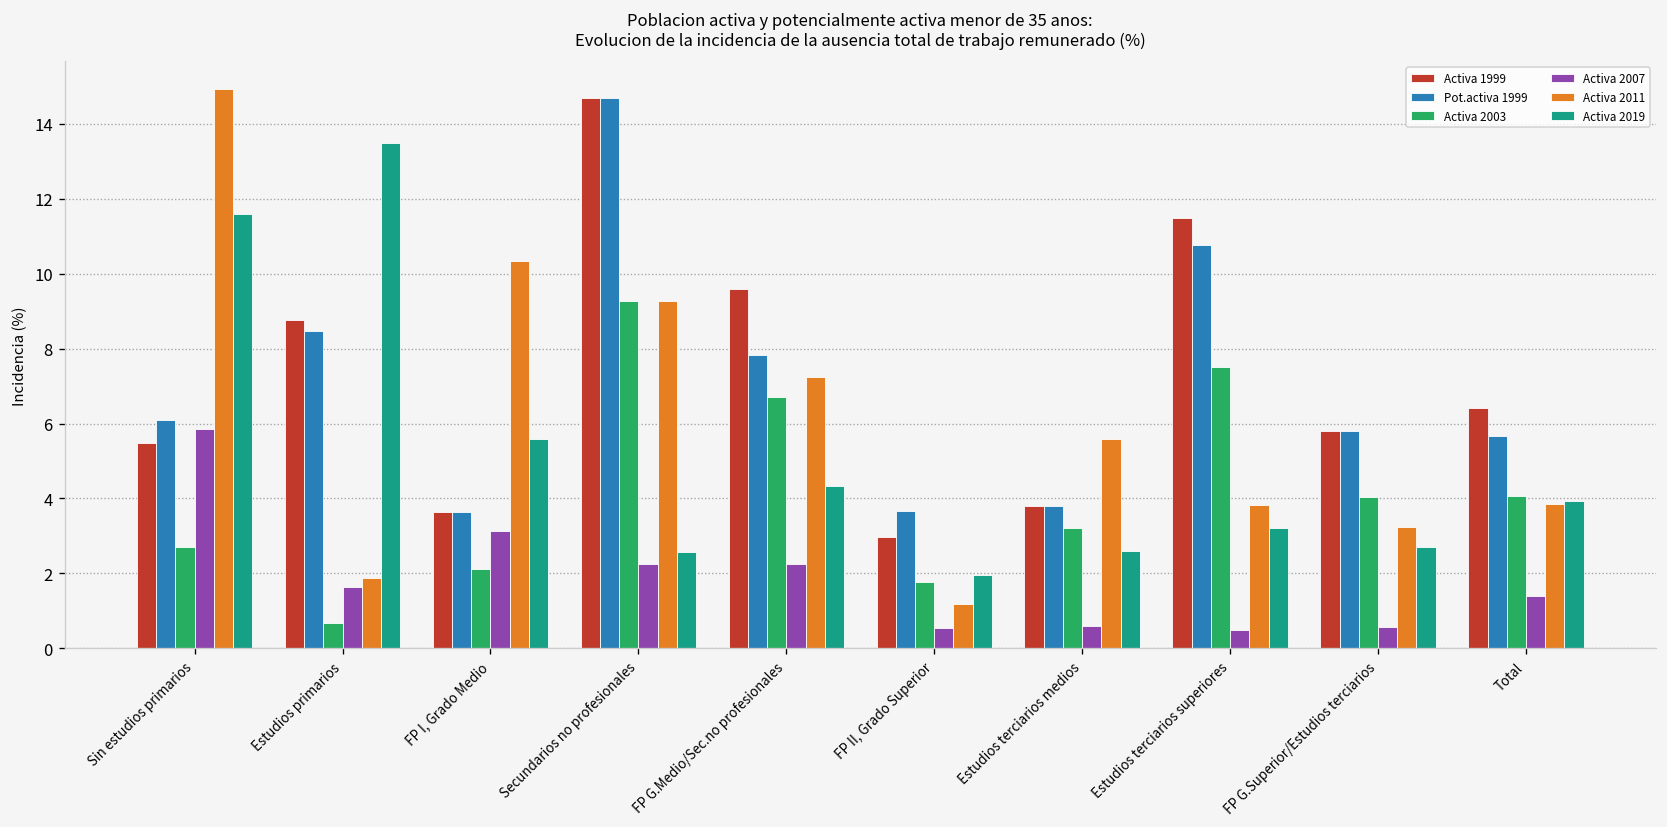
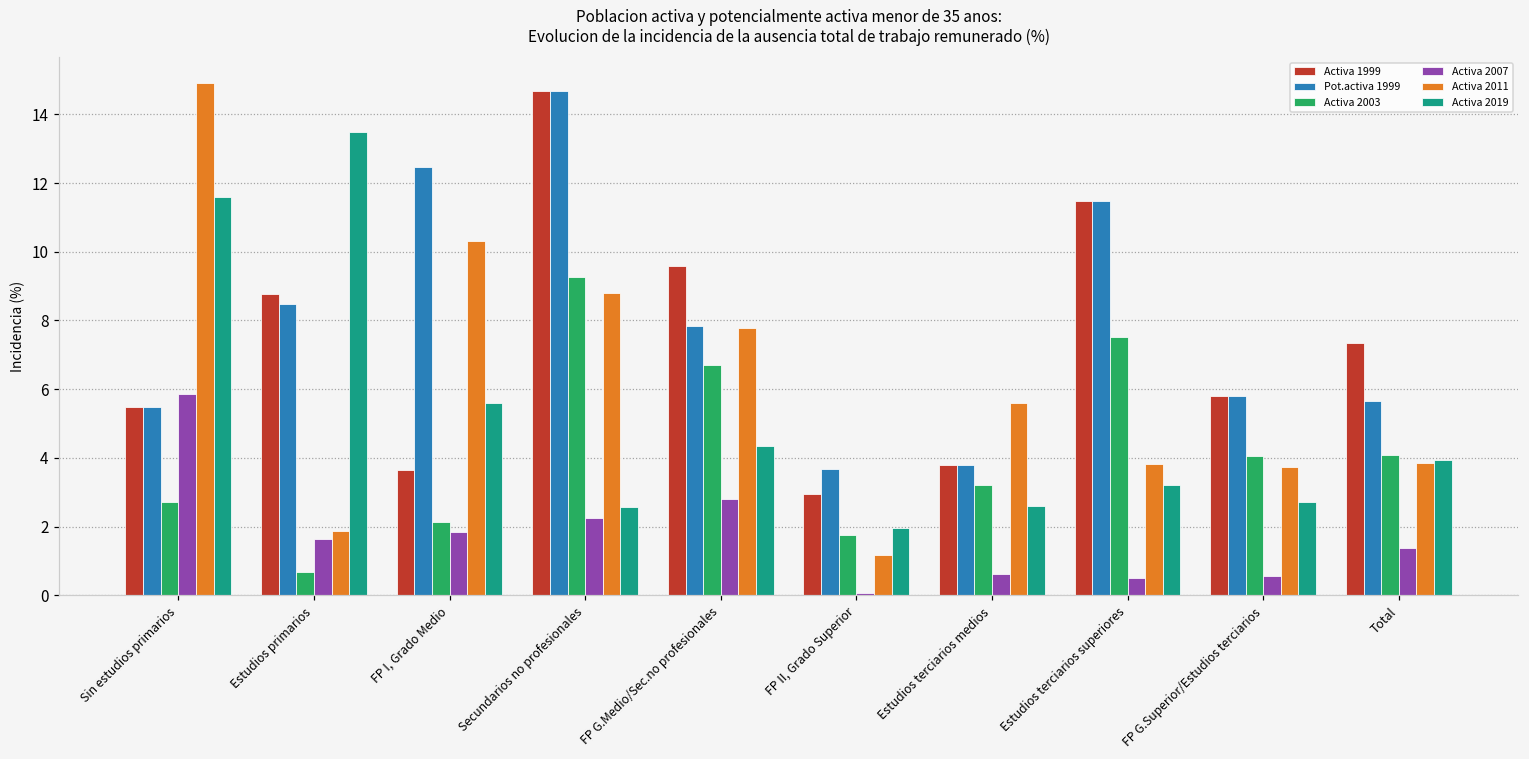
Pot.activa 1999, Sin estudios primarios: 6.1 -> 5.5
Pot.activa 1999, FP I, Grado Medio: 3.6 -> 12.5
Activa 2007, FP I, Grado Medio: 3.1 -> 1.9
Activa 2011, Secundarios no profesionales: 9.3 -> 8.8
Activa 2007, FP G.Medio/Sec.no profesionales: 2.2 -> 2.8
Activa 2011, FP G.Medio/Sec.no profesionales: 7.2 -> 7.8
Activa 2007, FP II, Grado Superior: 0.5 -> 0.1
Pot.activa 1999, Estudios terciarios superiores: 10.8 -> 11.5
Activa 2011, FP G.Superior/Estudios terciarios: 3.2 -> 3.7
Activa 1999, Total: 6.4 -> 7.3
